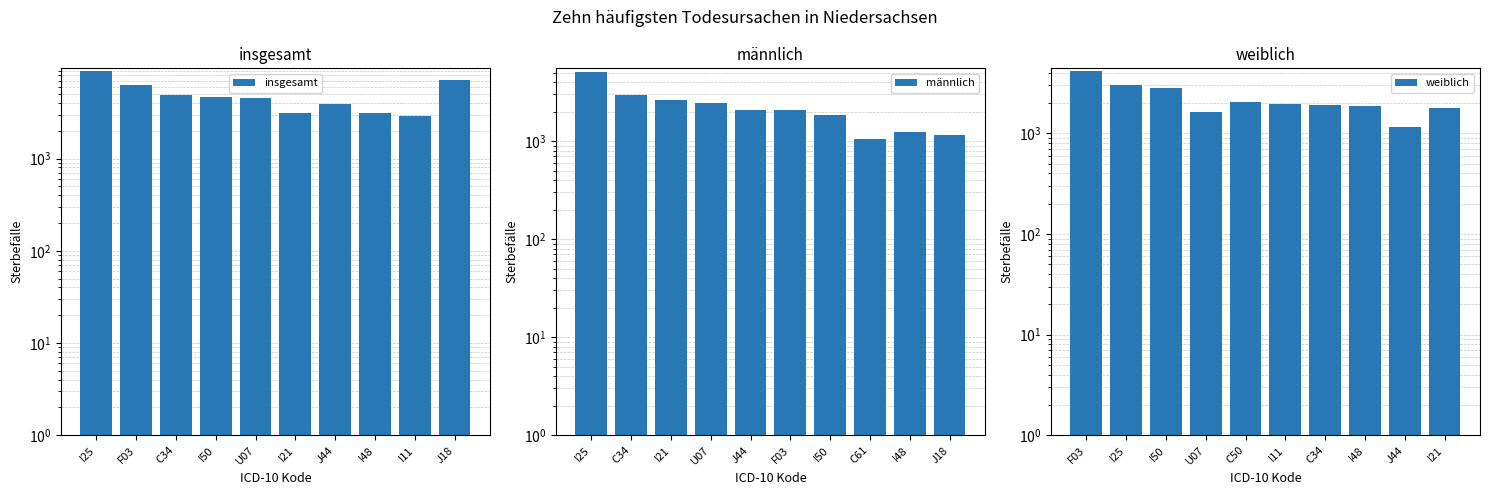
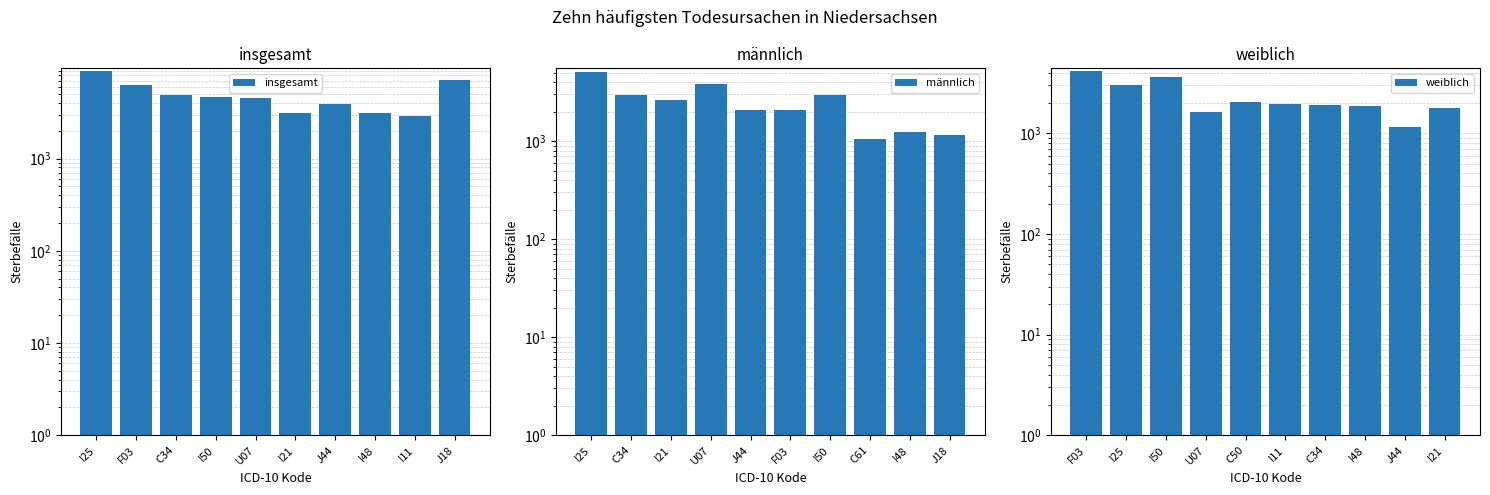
männlich, U07: 2400 -> 3800
männlich, I50: 1800 -> 3000
weiblich, I50: 2800 -> 3600
